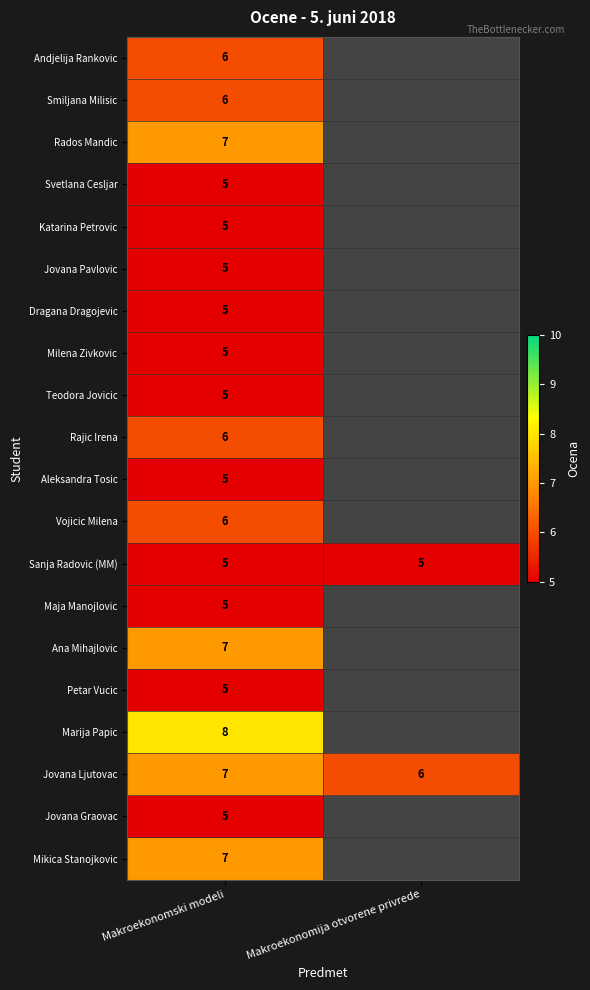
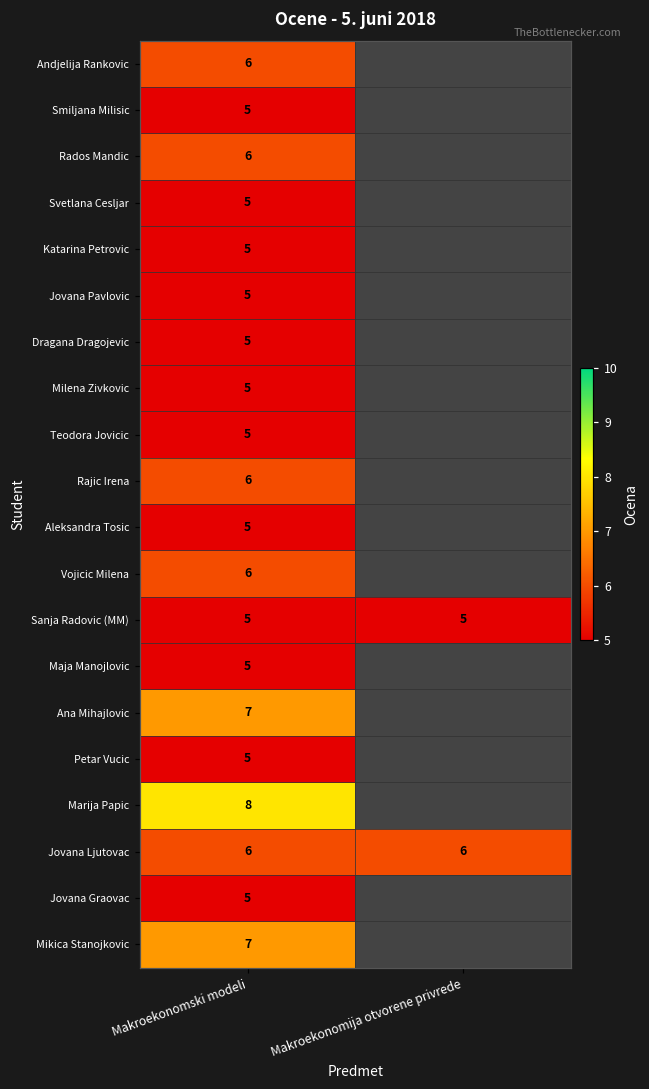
Smiljana Milisic, Makroekonomski modeli: 6 -> 5
Rados Mandic, Makroekonomski modeli: 7 -> 6
Jovana Ljutovac, Makroekonomski modeli: 7 -> 6
